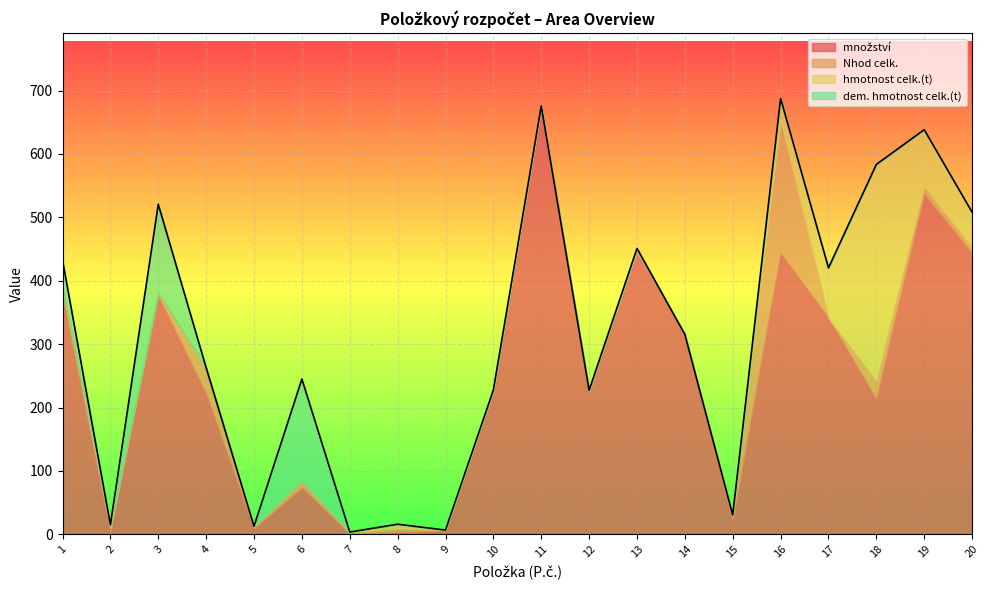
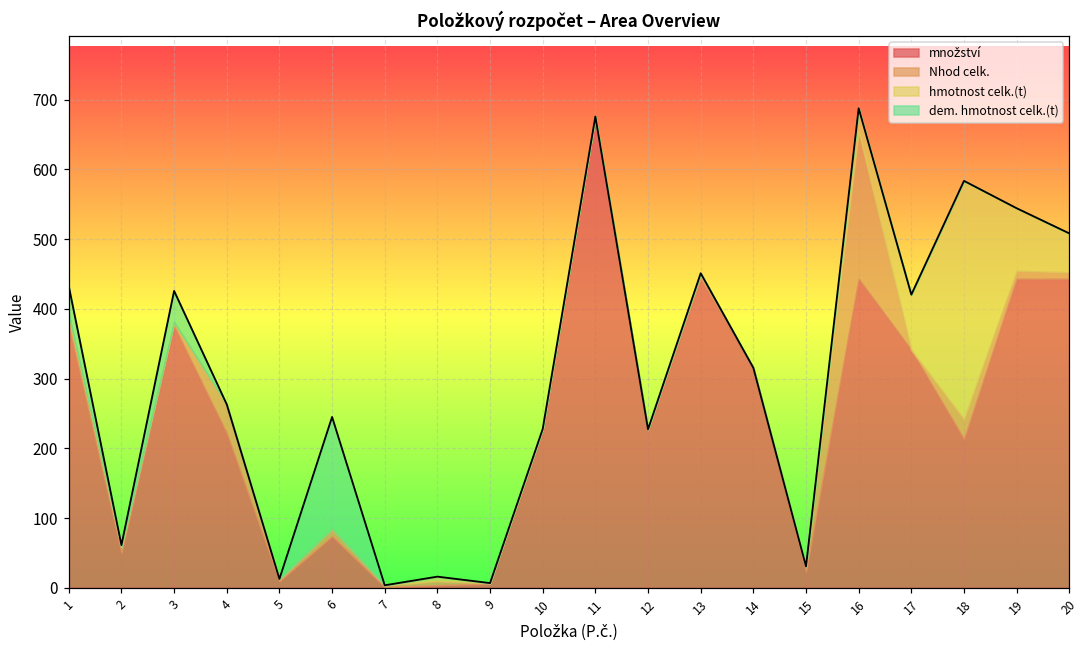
množství, 2: 0 -> 50
dem. hmotnost celk.(t), 3: 140 -> 50
množství, 19: 540 -> 440
